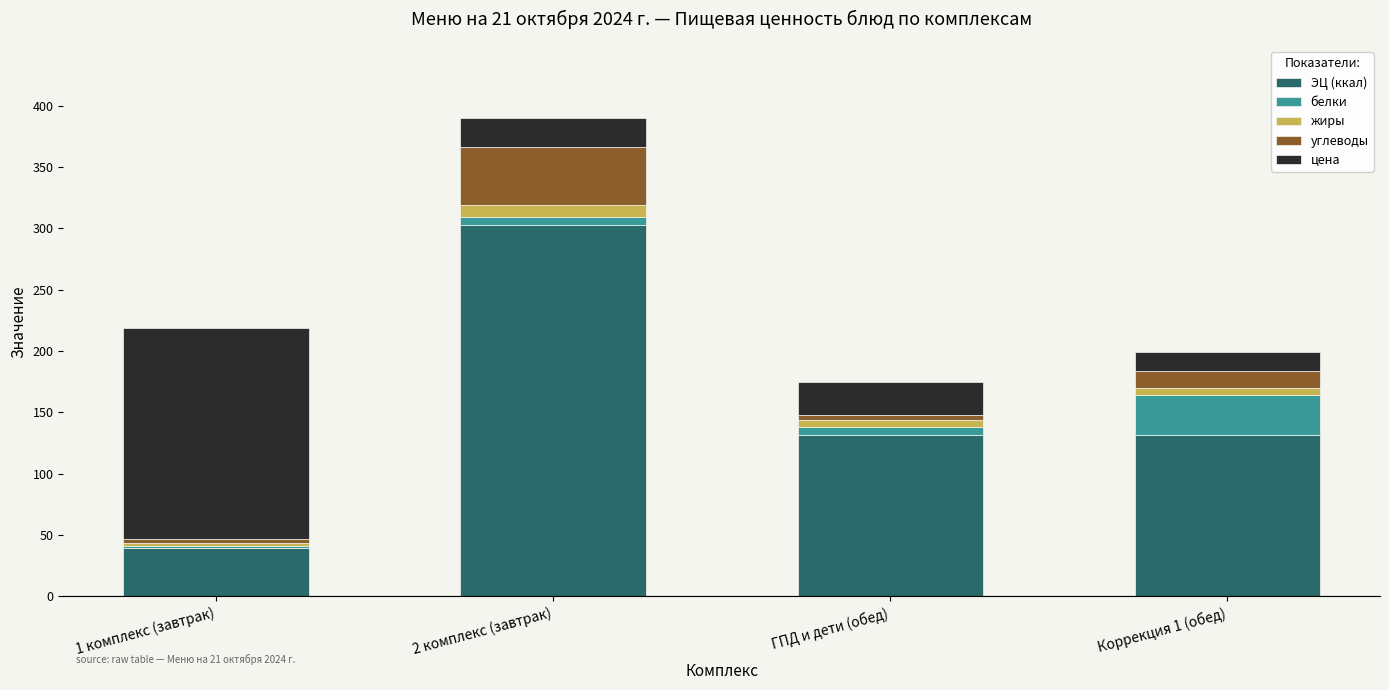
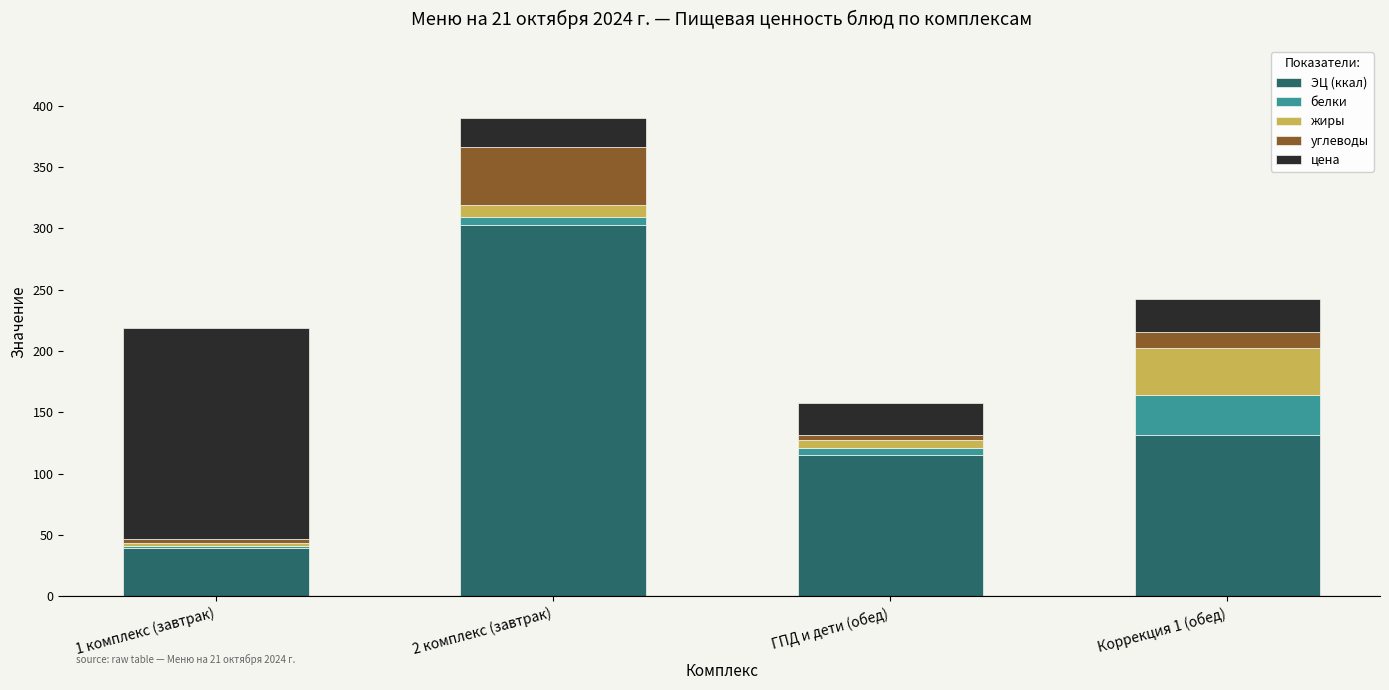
ЭЦ (ккал), ГПД и дети (обед): 132 -> 115
жиры, Коррекция 1 (обед): 6 -> 38
цена, Коррекция 1 (обед): 16 -> 26
